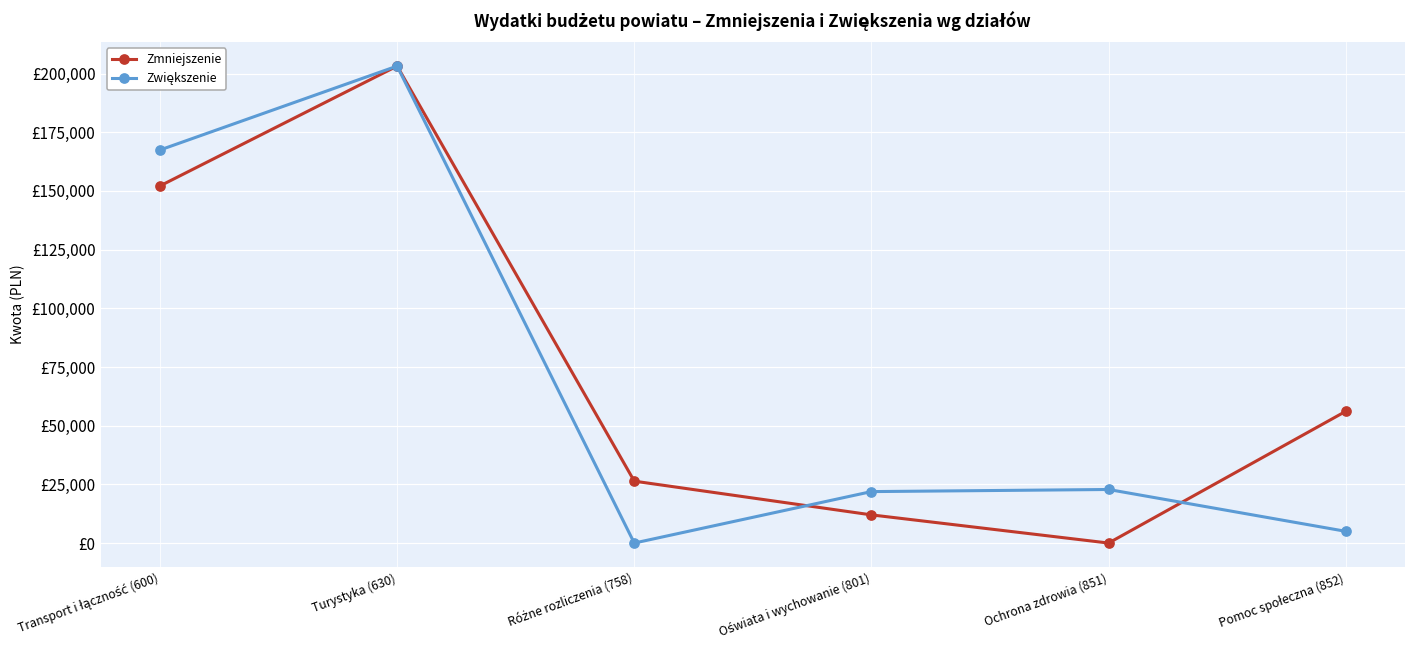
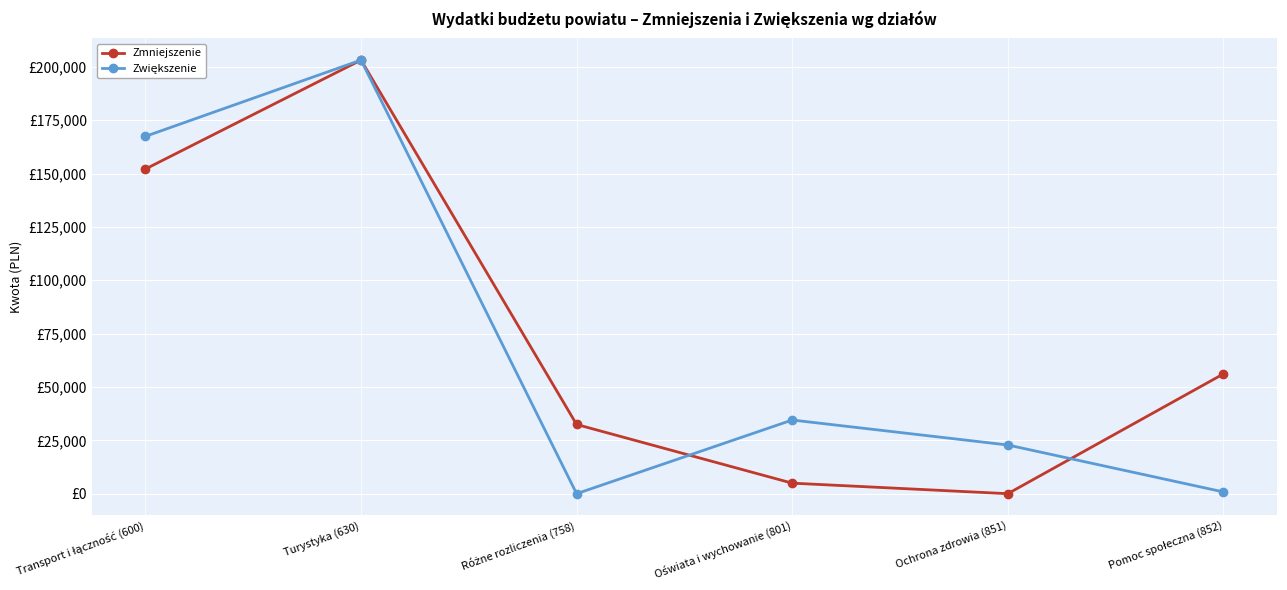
Zmniejszenie, Różne rozliczenia (758): £26,000 -> £32,000
Zmniejszenie, Oświata i wychowanie (801): £12,000 -> £5,000
Zwiększenie, Oświata i wychowanie (801): £22,000 -> £35,000
Zwiększenie, Pomoc społeczna (852): £5,000 -> £1,000
